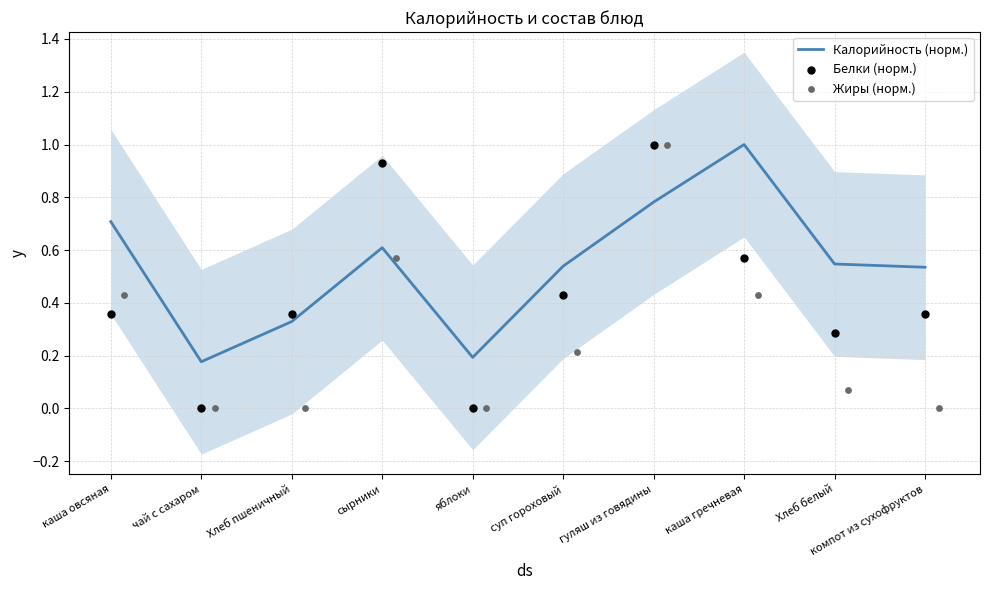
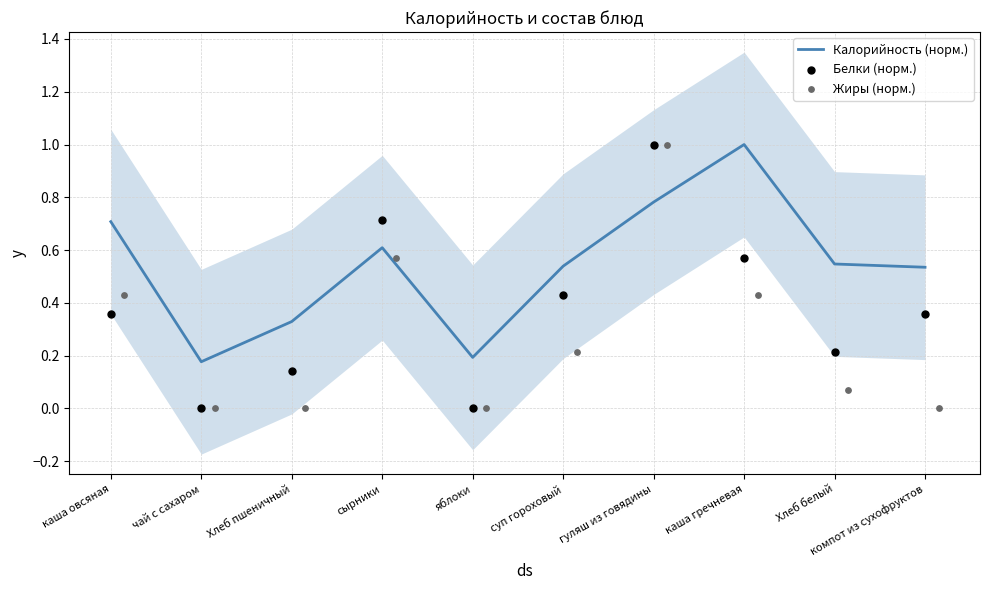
Белки (норм.), Хлеб пшеничный: 0.36 -> 0.14
Белки (норм.), сырники: 0.93 -> 0.71
Белки (норм.), Хлеб белый: 0.29 -> 0.21
